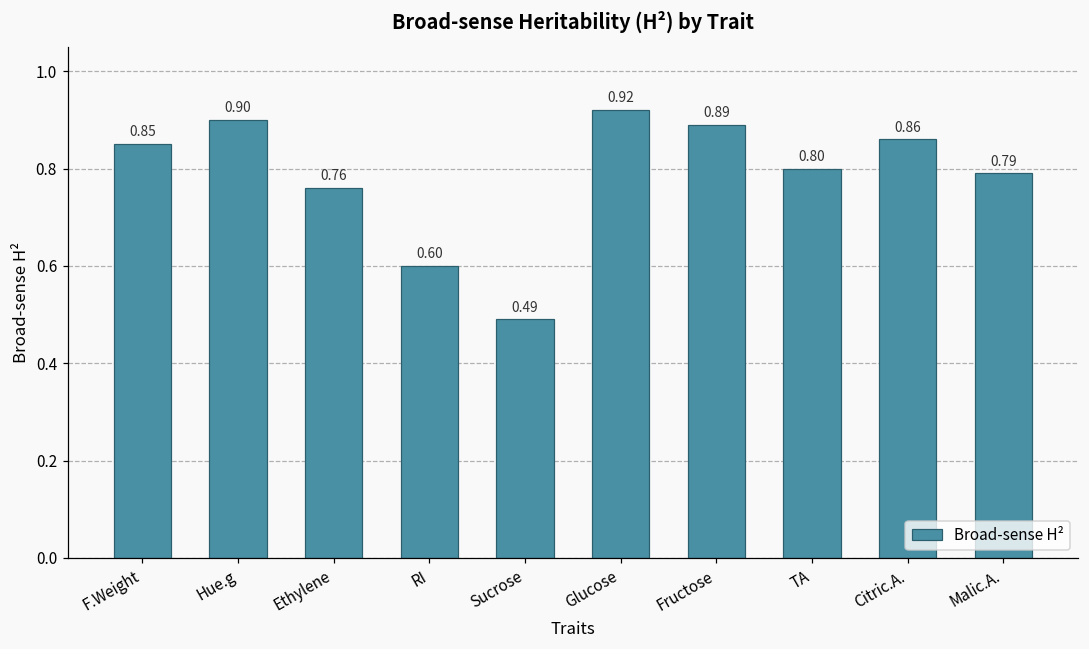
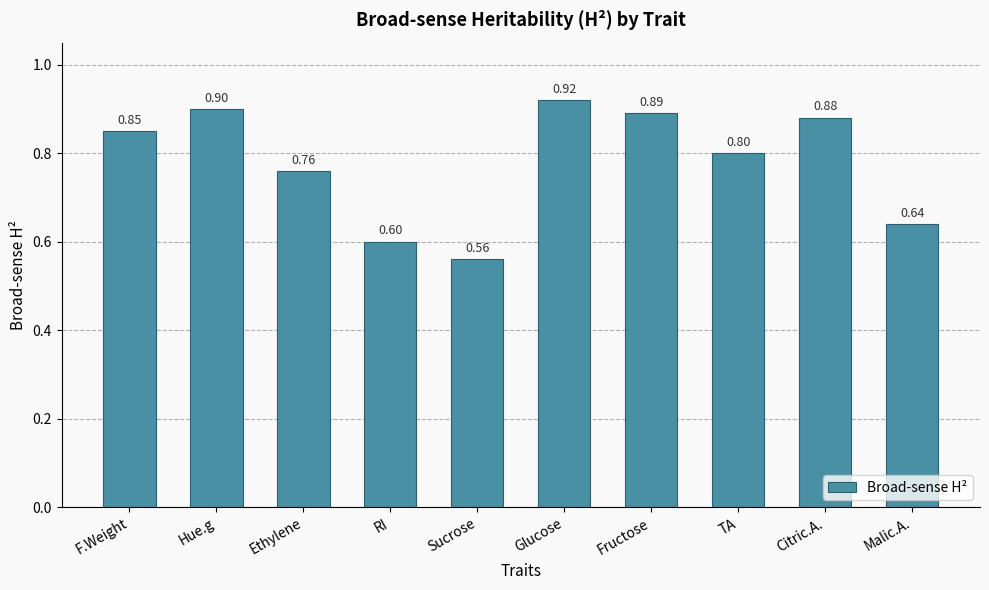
Sucrose: 0.49 -> 0.56
Citric.A.: 0.86 -> 0.88
Malic.A.: 0.79 -> 0.64
